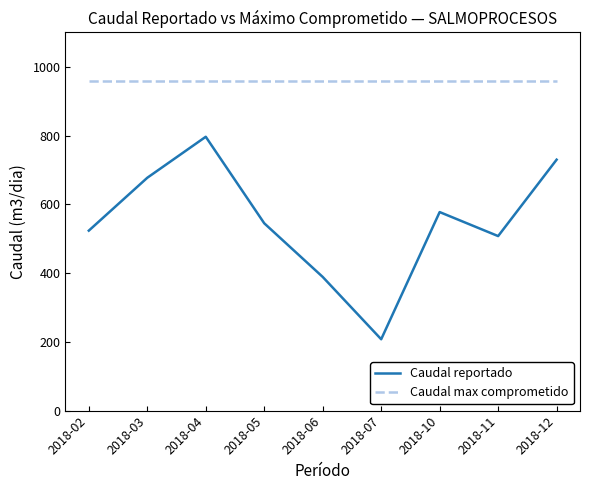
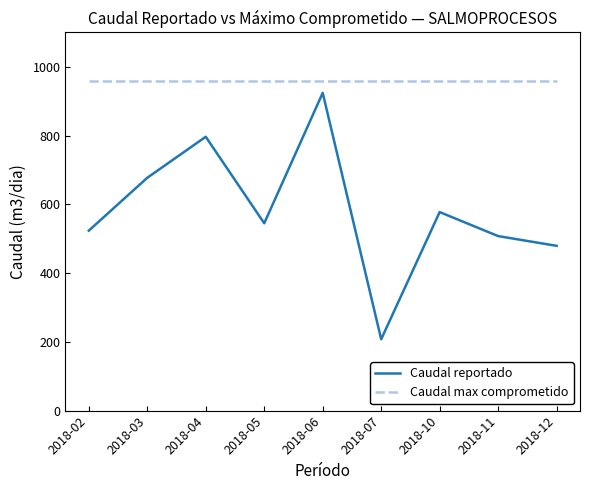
Caudal reportado, 2018-06: 390 -> 920
Caudal reportado, 2018-12: 730 -> 480
